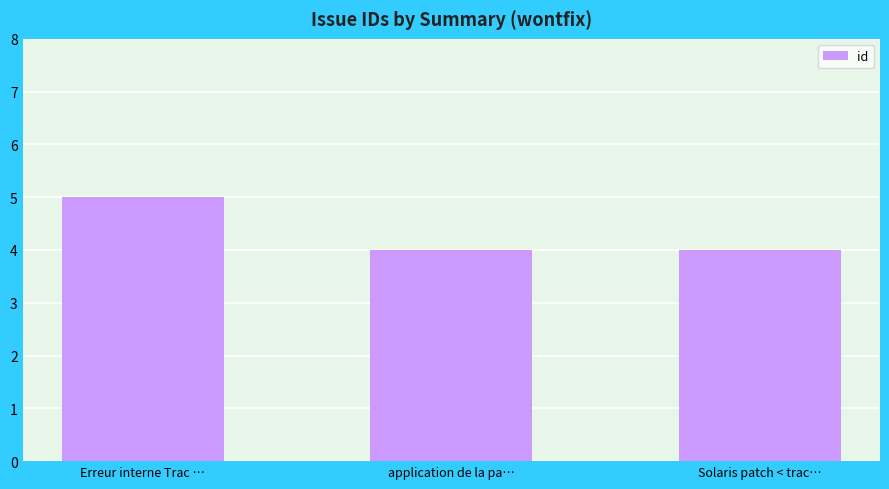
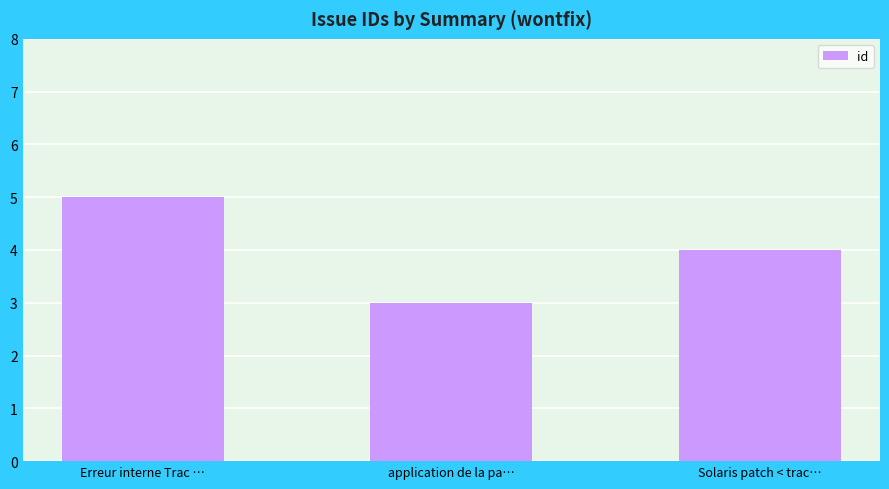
application de la pa…: 4 -> 3
